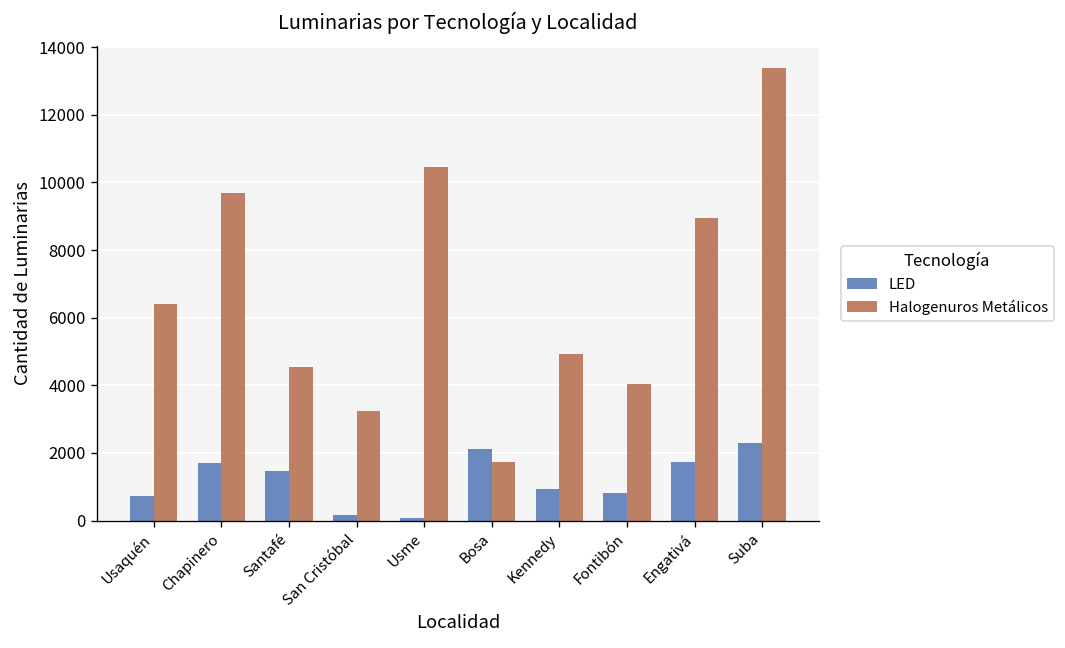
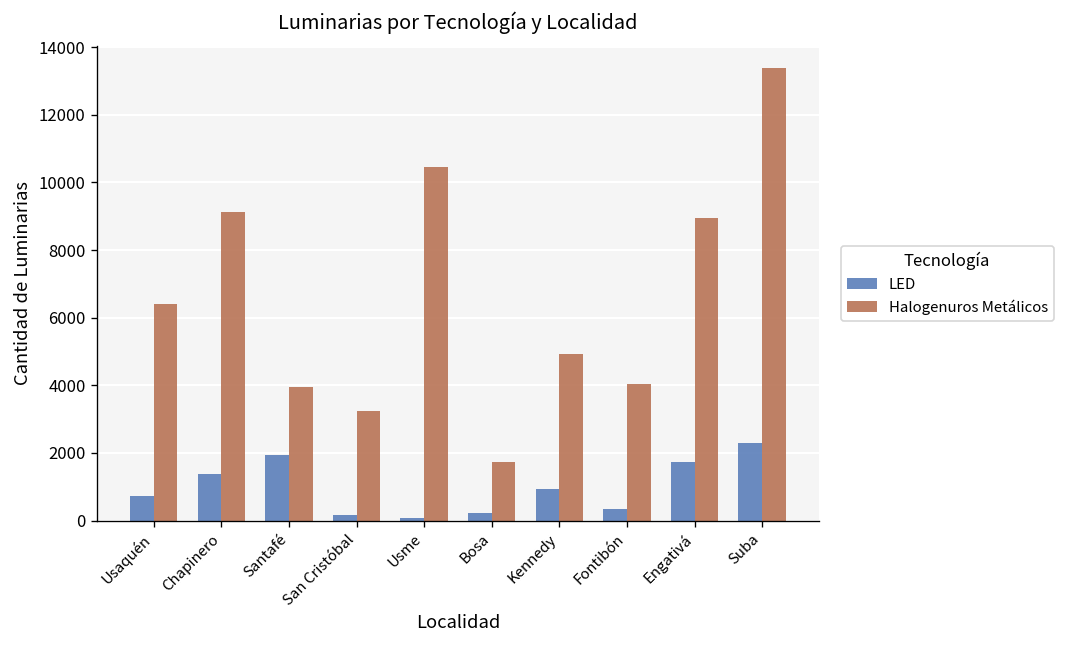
LED, Chapinero: 1700 -> 1400
Halogenuros Metálicos, Chapinero: 9700 -> 9100
LED, Santafé: 1500 -> 1900
Halogenuros Metálicos, Santafé: 4600 -> 4000
LED, Bosa: 2100 -> 200
LED, Fontibón: 800 -> 300
